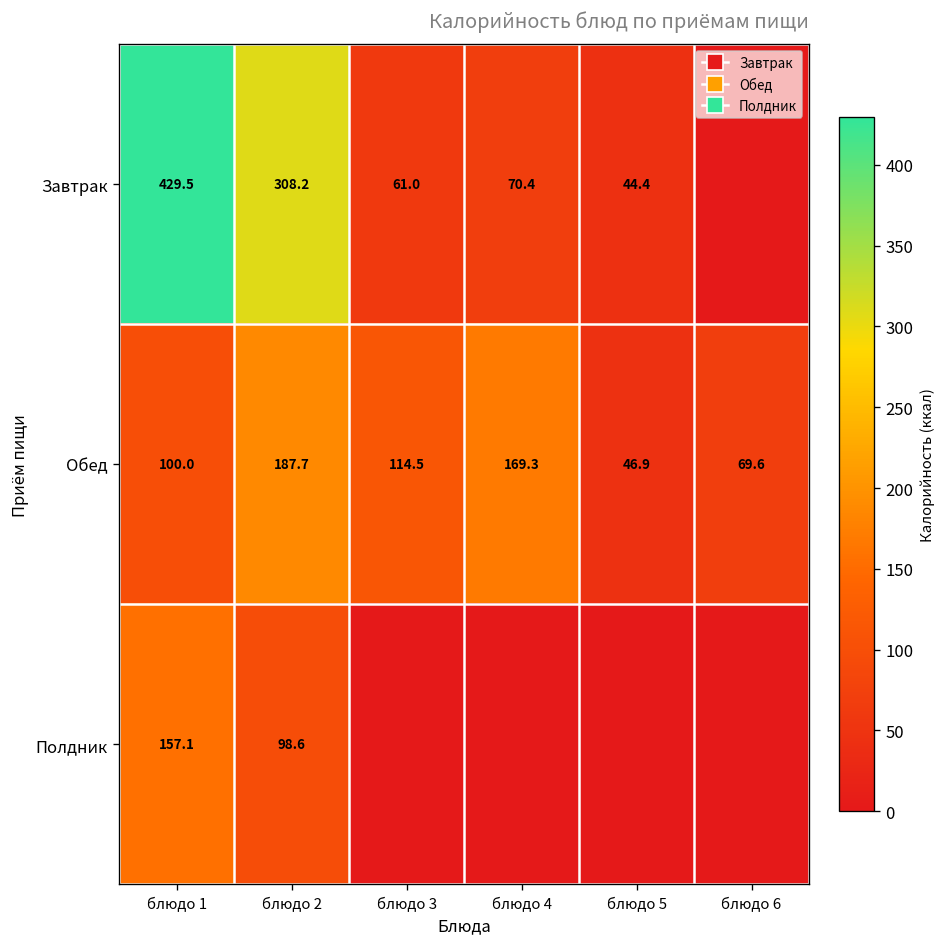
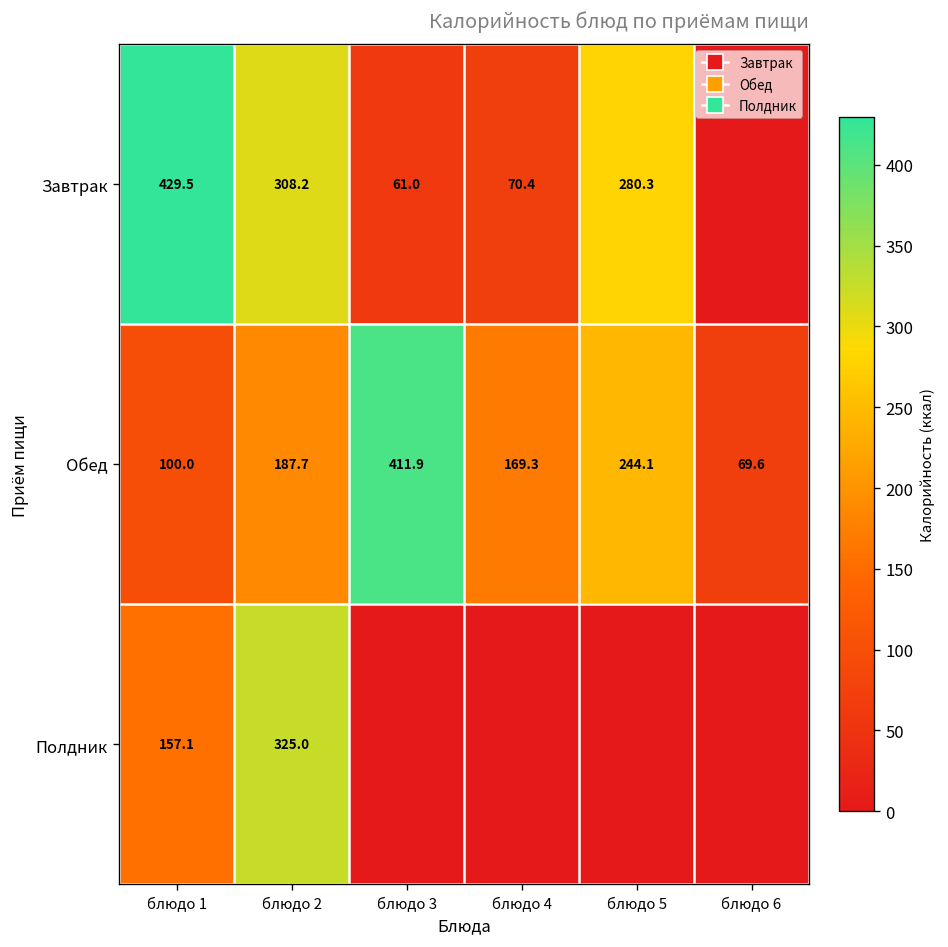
Завтрак, блюдо 5: 44.4 -> 280.3
Обед, блюдо 3: 114.5 -> 411.9
Обед, блюдо 5: 46.9 -> 244.1
Полдник, блюдо 2: 98.6 -> 325.0
